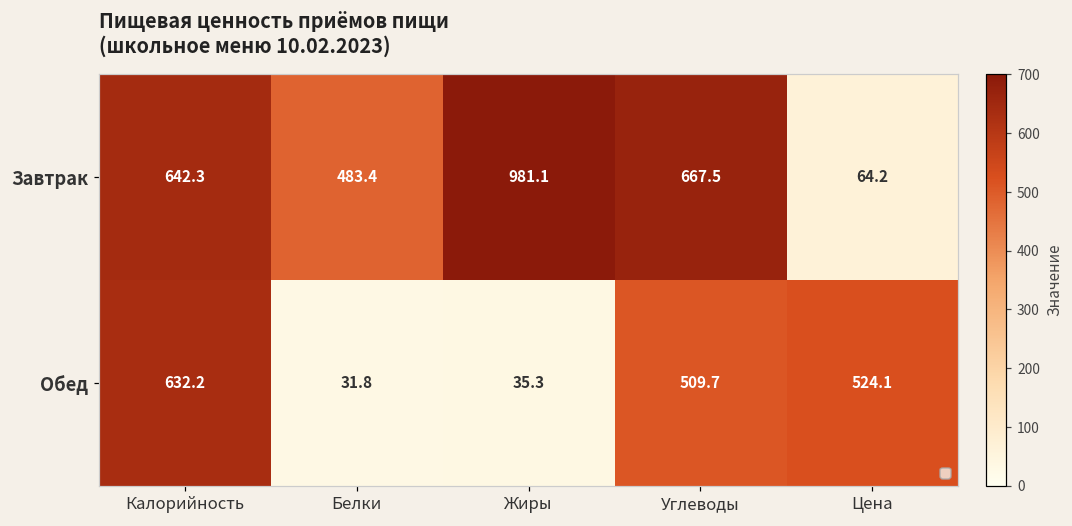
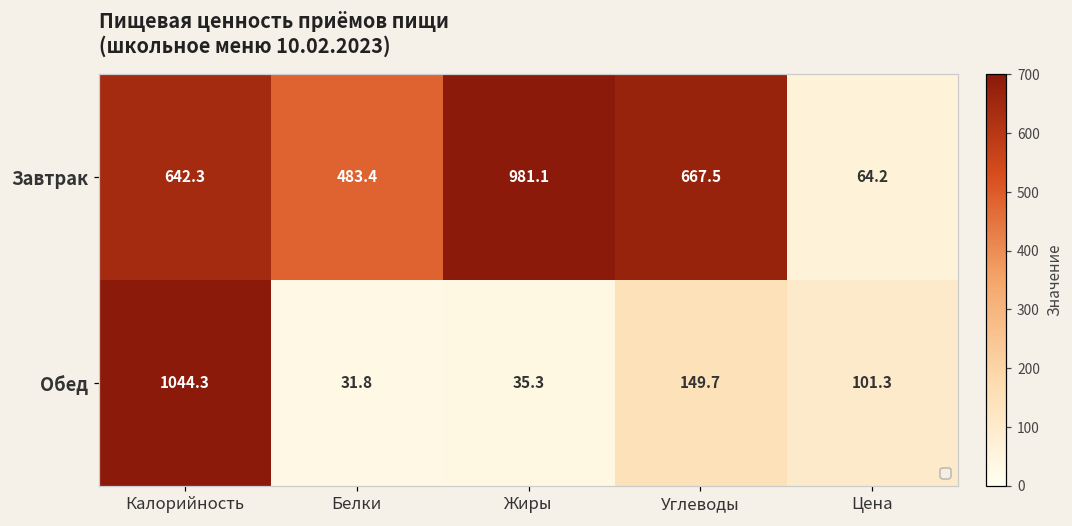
Обед, Калорийность: 632.2 -> 1044.3
Обед, Углеводы: 509.7 -> 149.7
Обед, Цена: 524.1 -> 101.3
